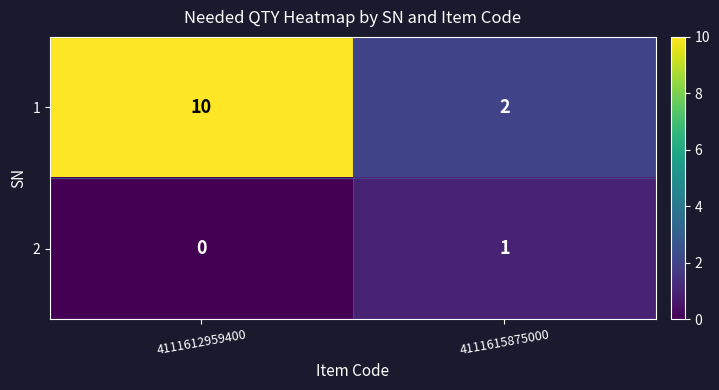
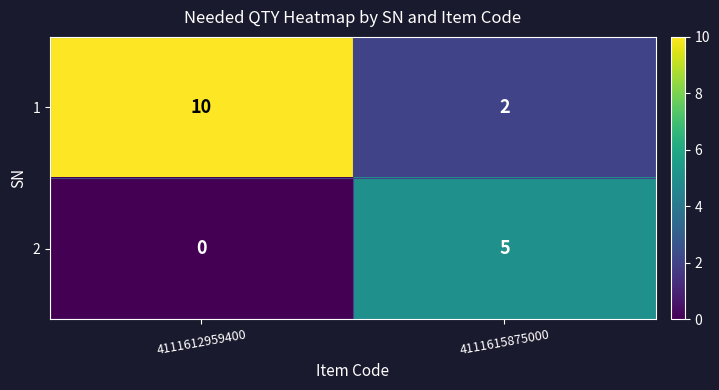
2, 4111615875000: 1 -> 5
